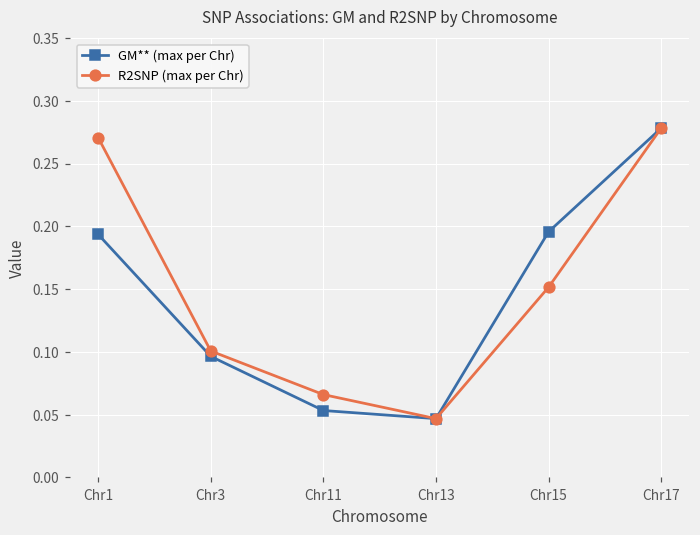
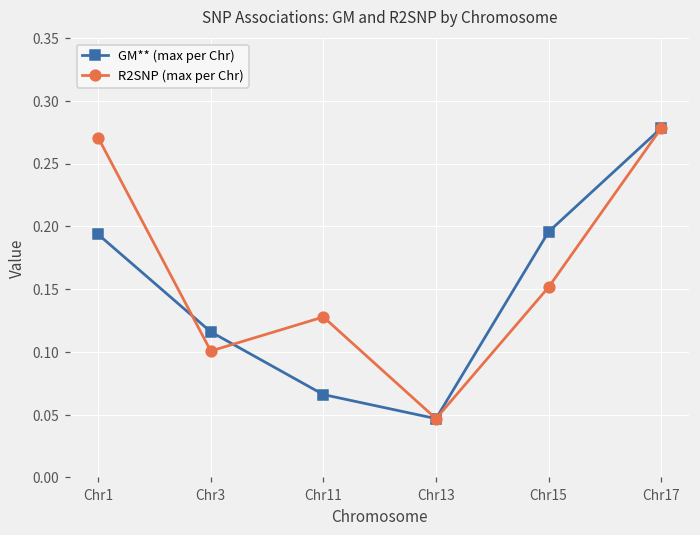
GM** (max per Chr), Chr3: 0.096 -> 0.116
GM** (max per Chr), Chr11: 0.053 -> 0.066
R2SNP (max per Chr), Chr11: 0.066 -> 0.128
